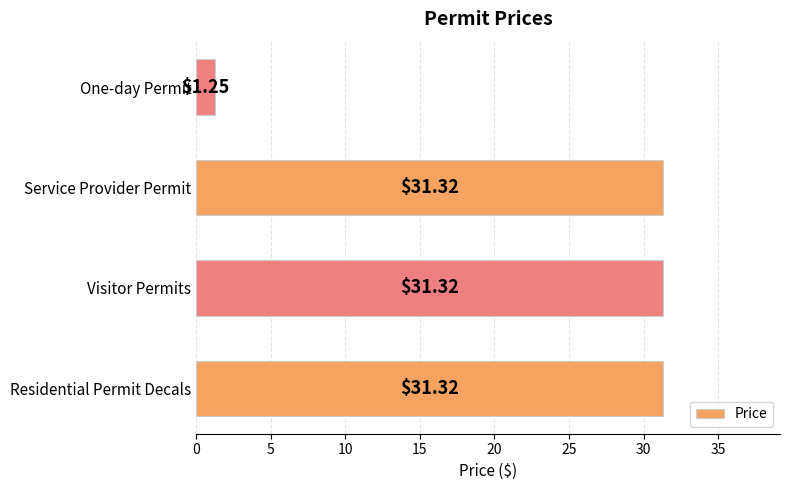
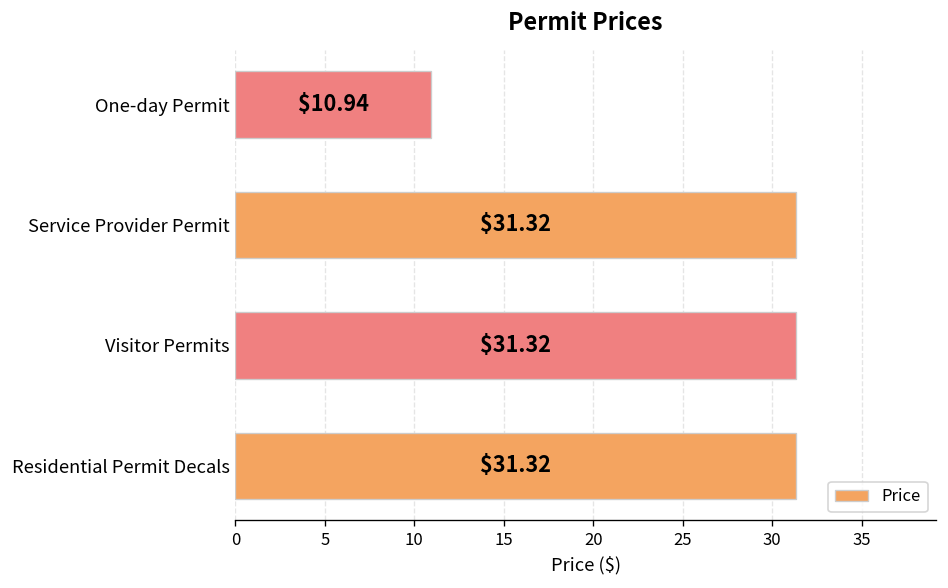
One-day Permit: $1.25 -> $10.94
